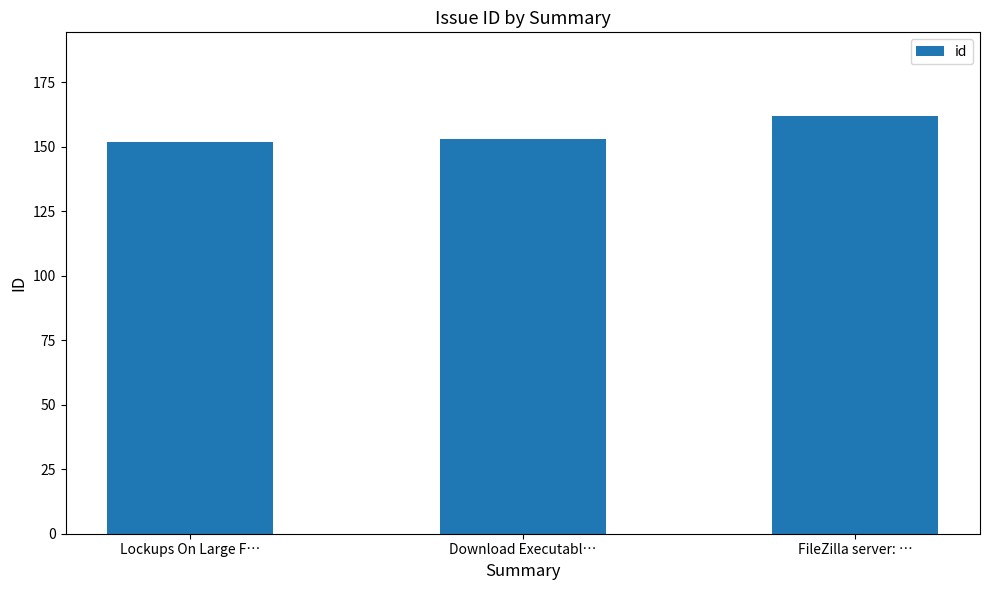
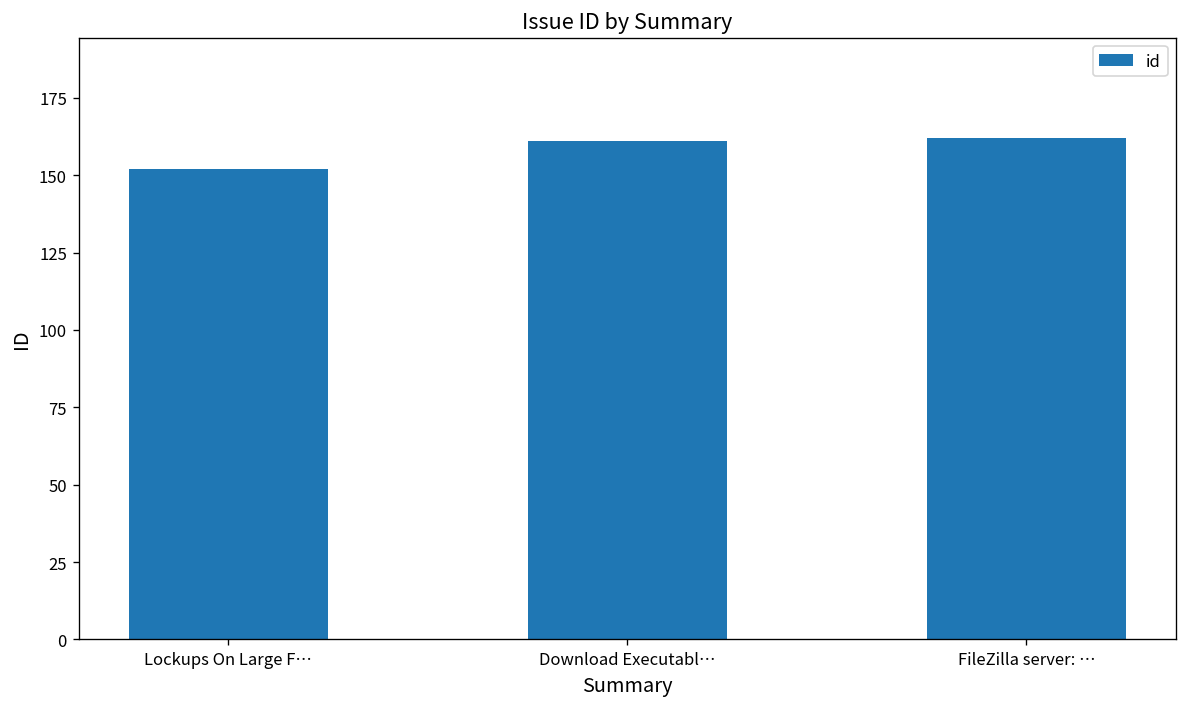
Download Executabl…: 153 -> 161
